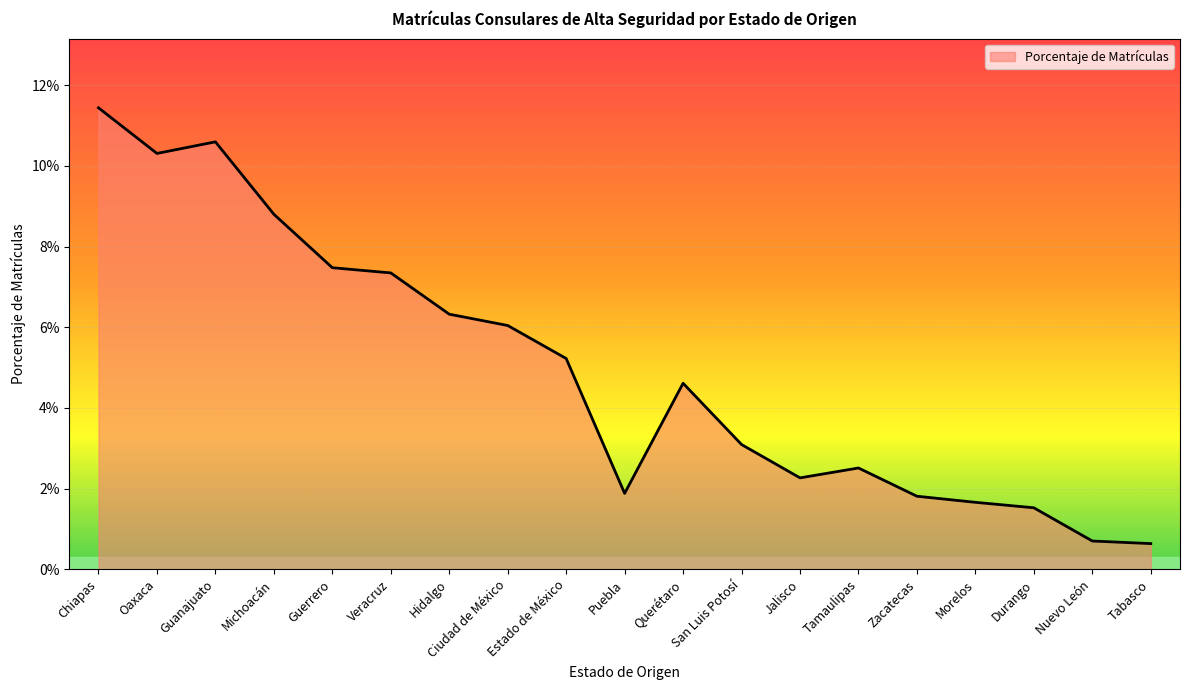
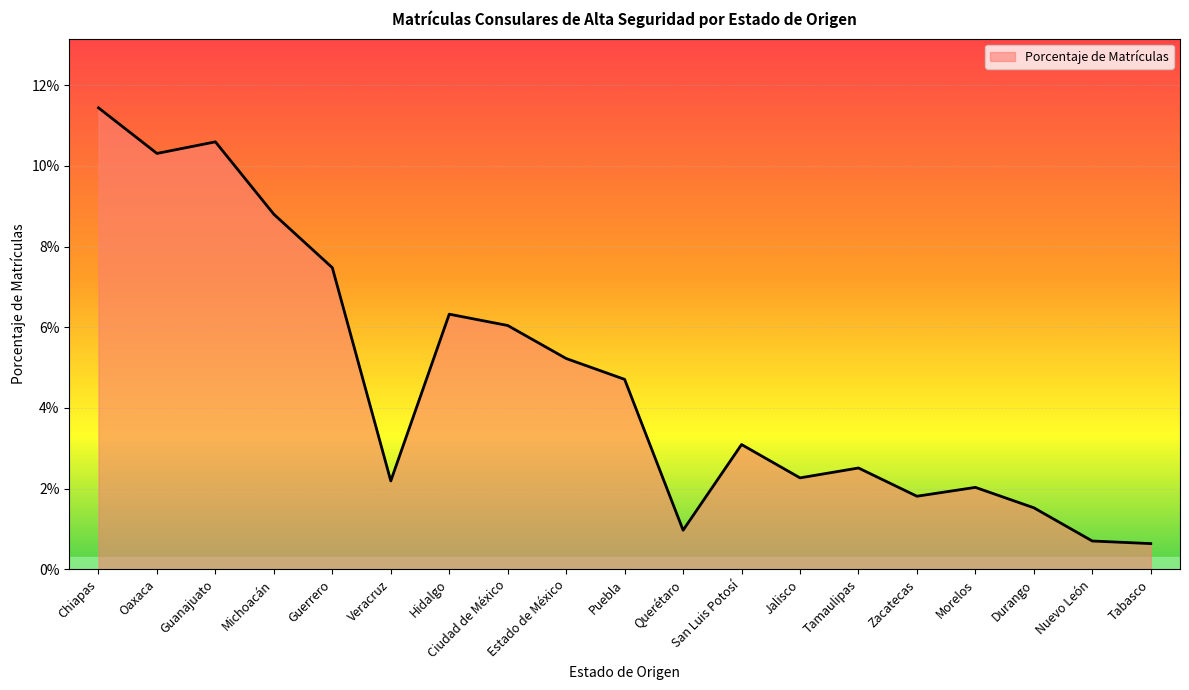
Veracruz: 7.3% -> 2.2%
Puebla: 1.9% -> 4.7%
Querétaro: 4.6% -> 1.0%
Morelos: 1.7% -> 2.0%
